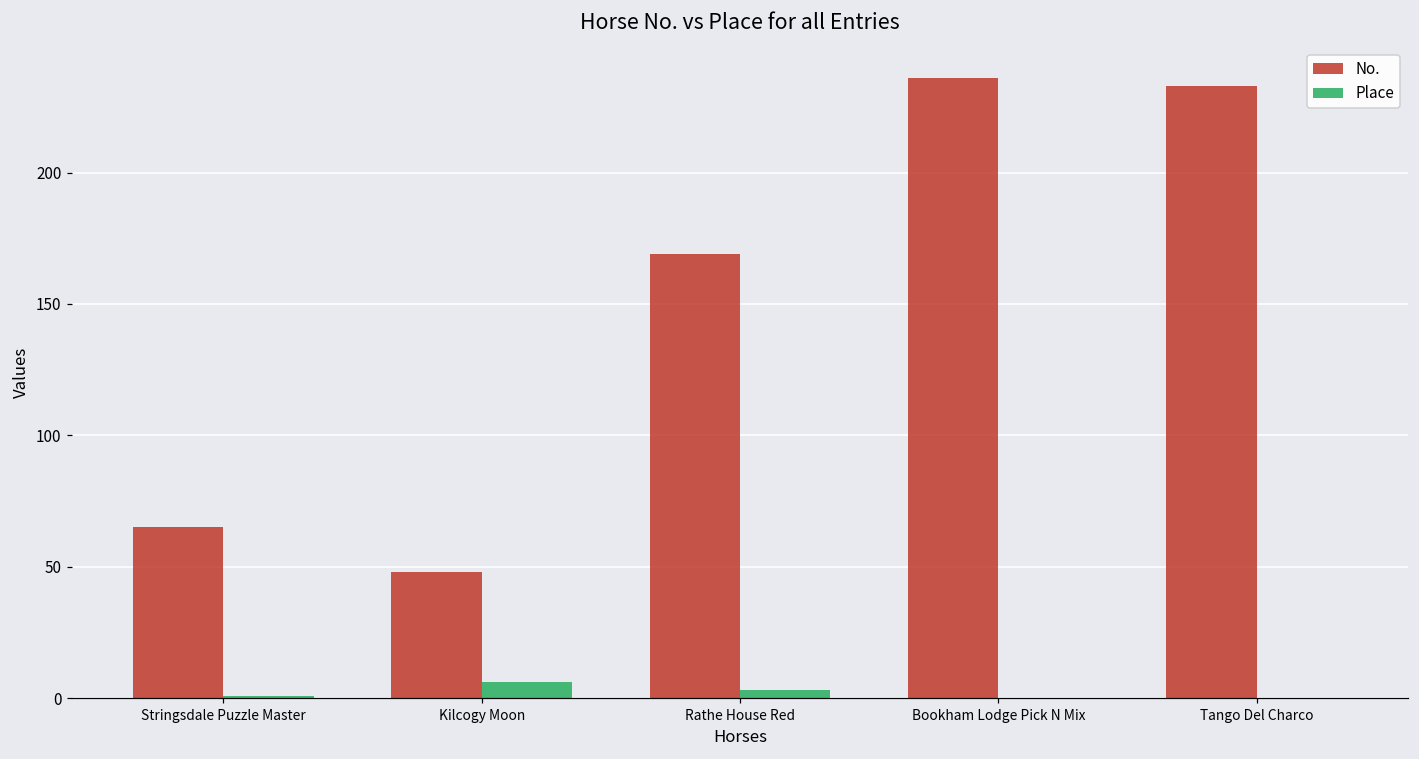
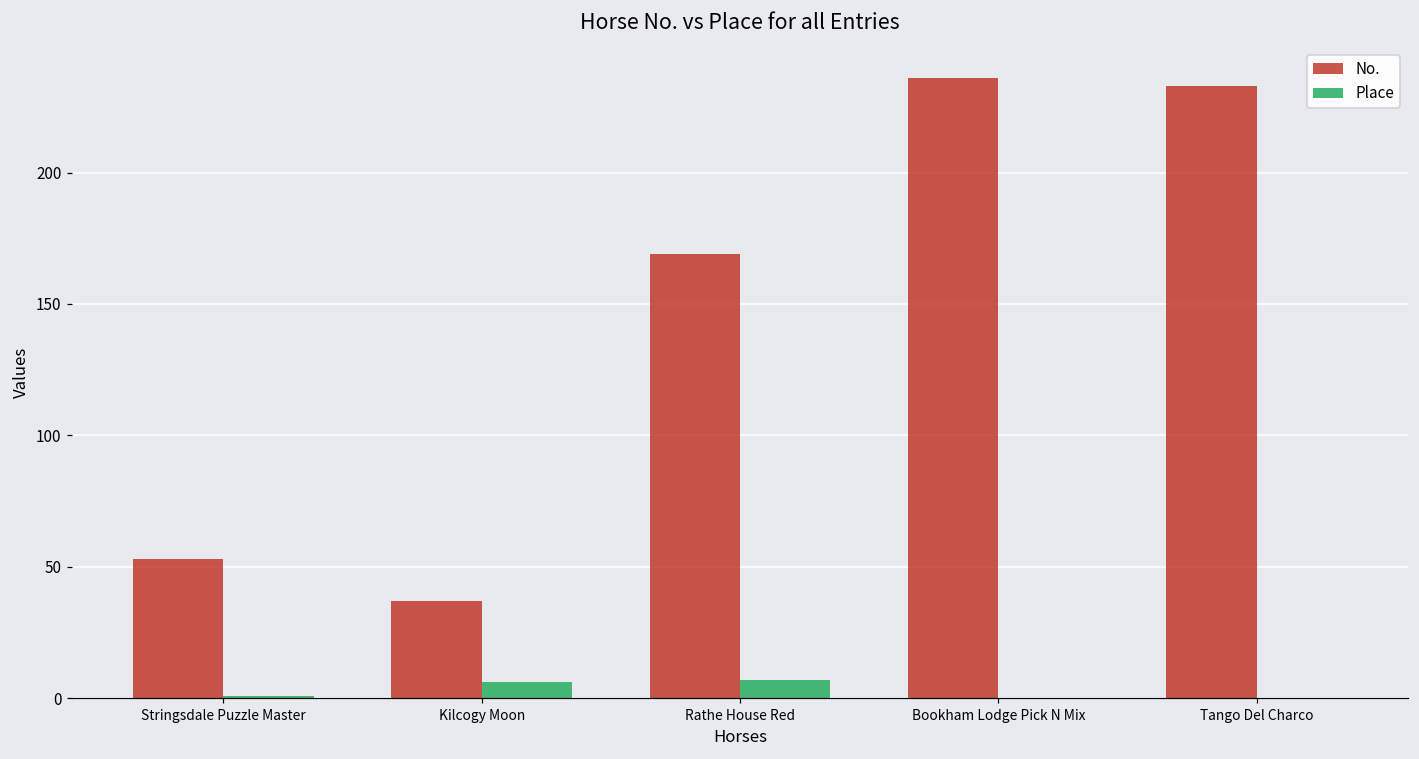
No., Stringsdale Puzzle Master: 65 -> 53
No., Kilcogy Moon: 48 -> 37
Place, Rathe House Red: 3 -> 7
